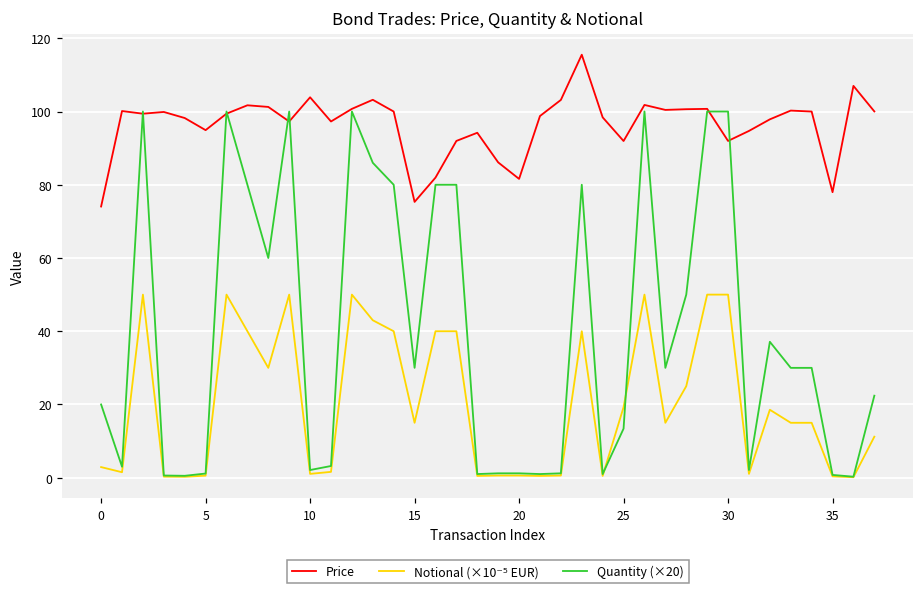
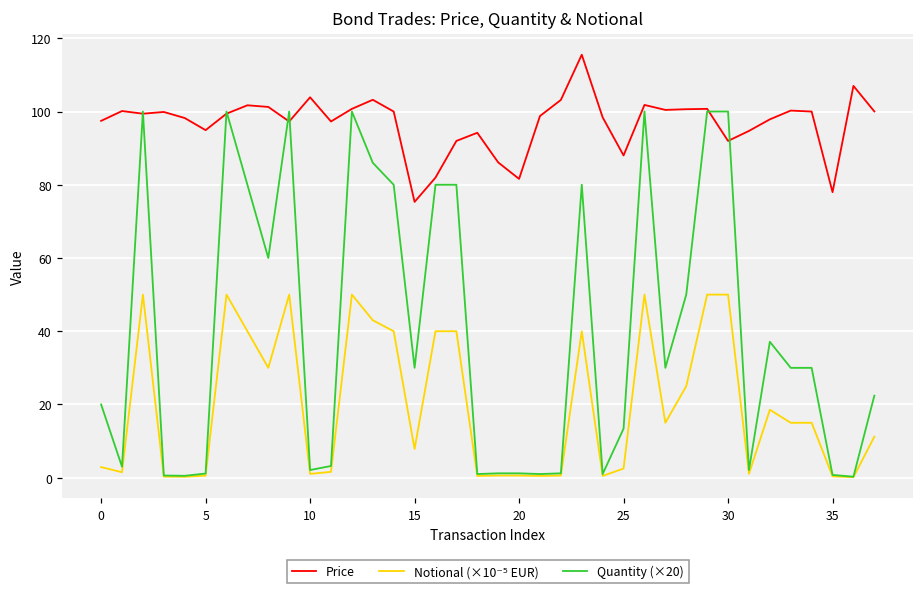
Price, 0: 74 -> 97
Notional (×10⁻⁵ EUR), 15: 15 -> 8
Price, 25: 92 -> 88
Notional (×10⁻⁵ EUR), 25: 19 -> 3
